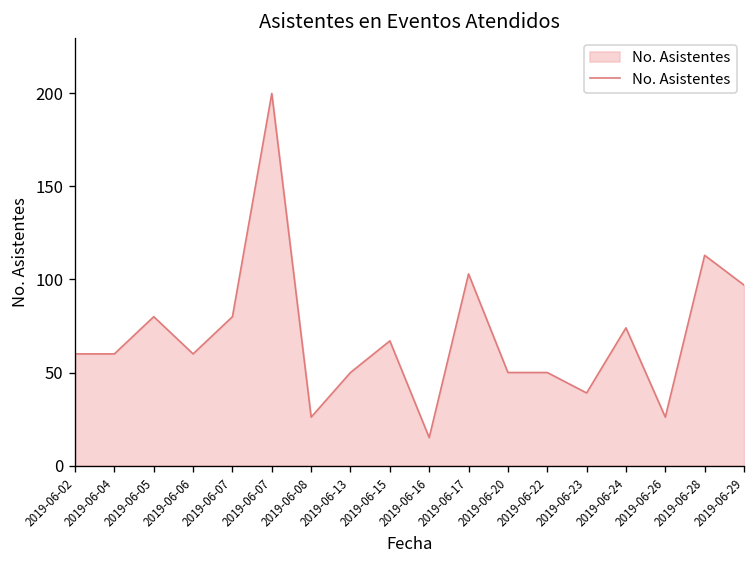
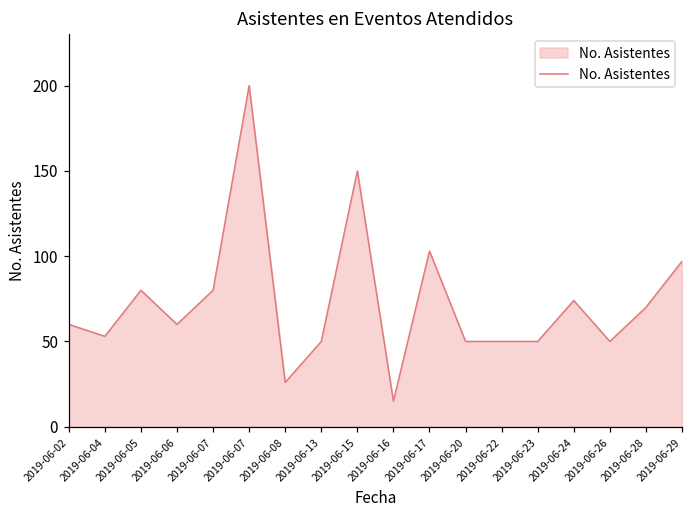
2019-06-04: 60 -> 53
2019-06-15: 67 -> 150
2019-06-23: 39 -> 50
2019-06-26: 26 -> 50
2019-06-28: 113 -> 70
